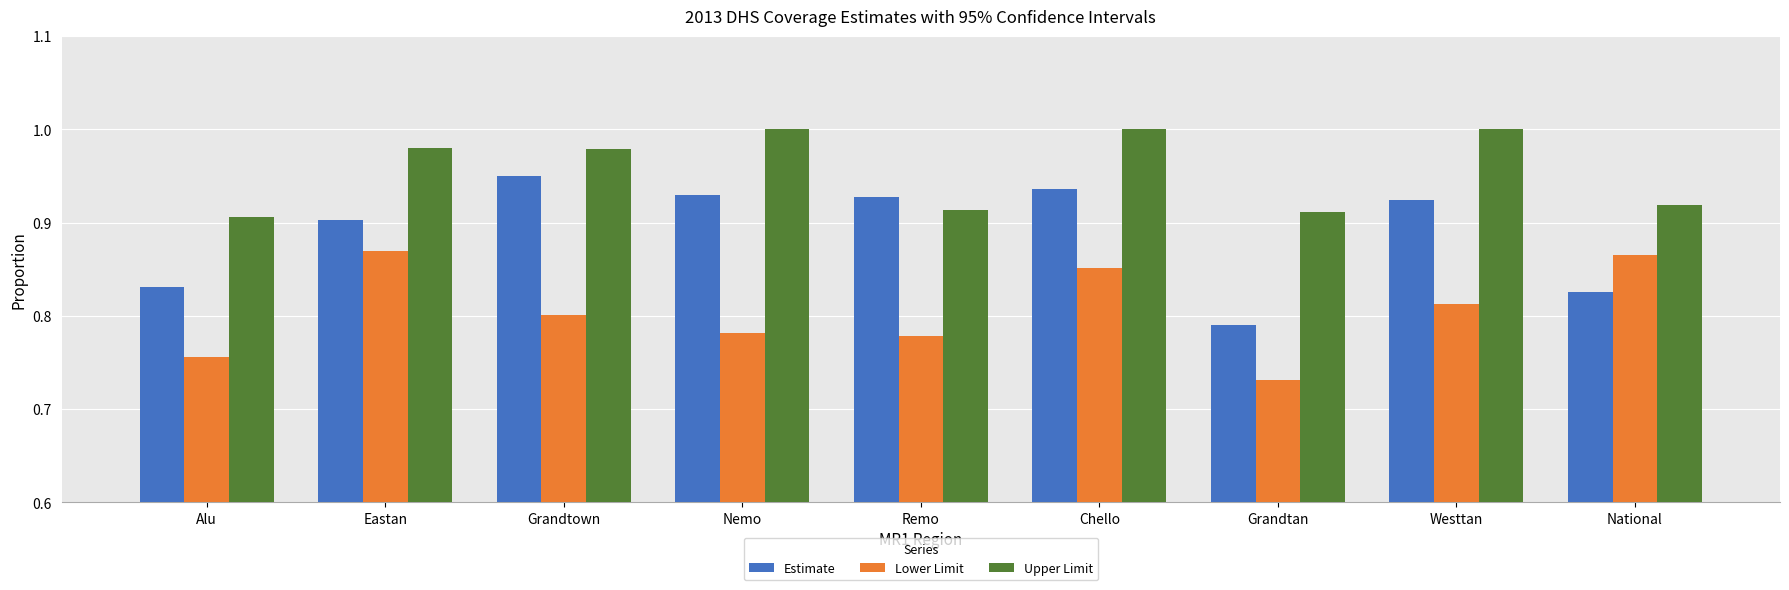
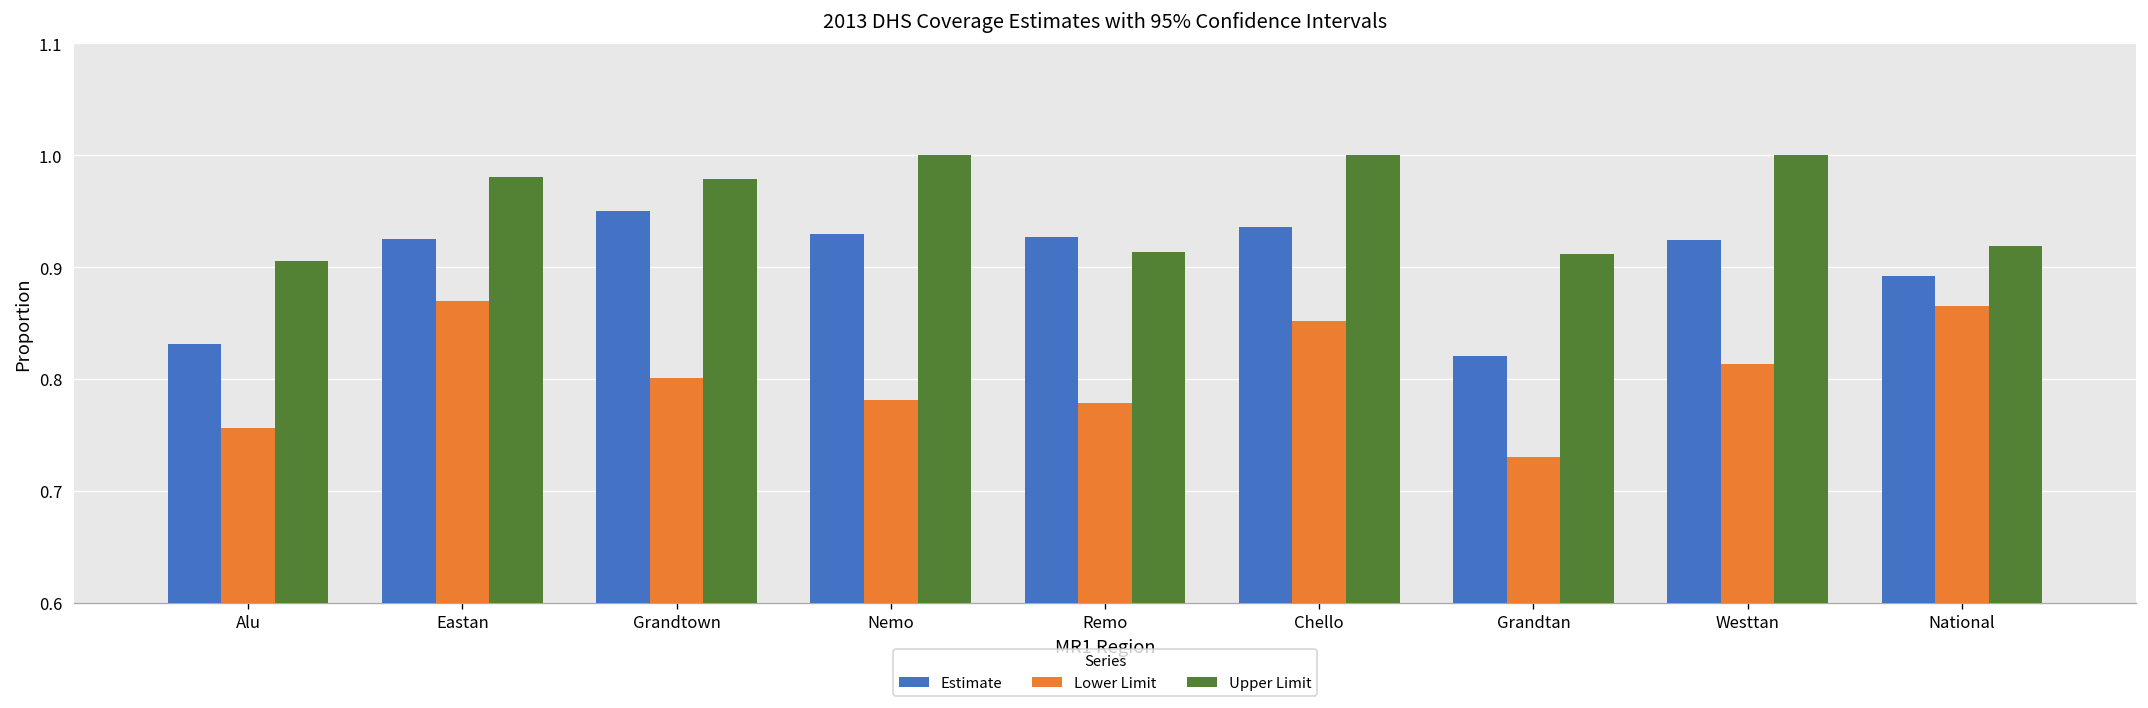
Estimate, Eastan: 0.90 -> 0.93
Estimate, Grandtan: 0.79 -> 0.82
Estimate, National: 0.83 -> 0.89
